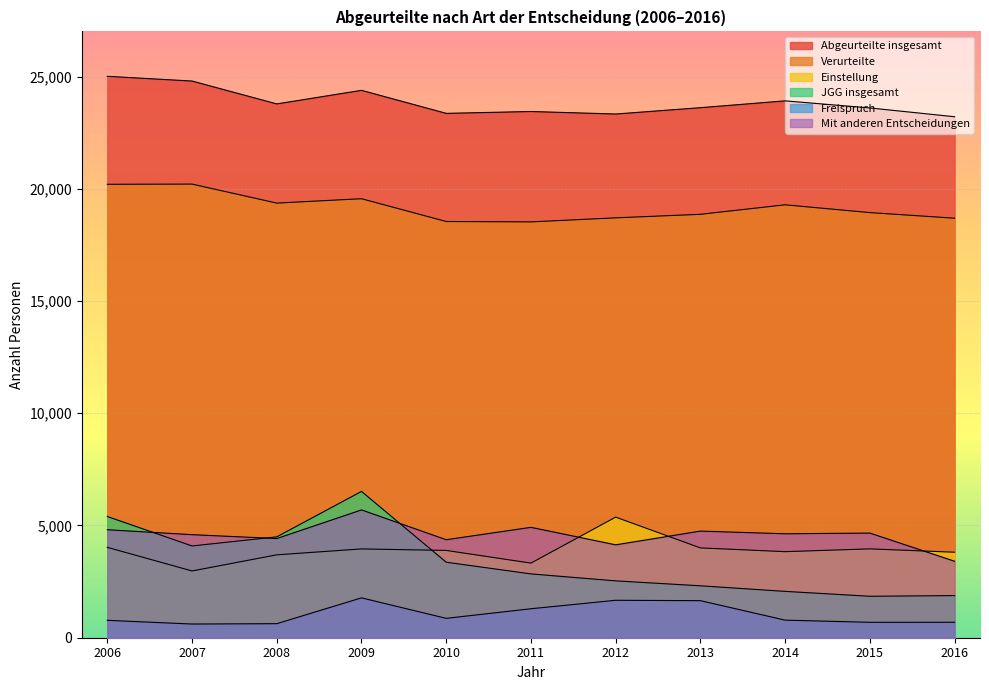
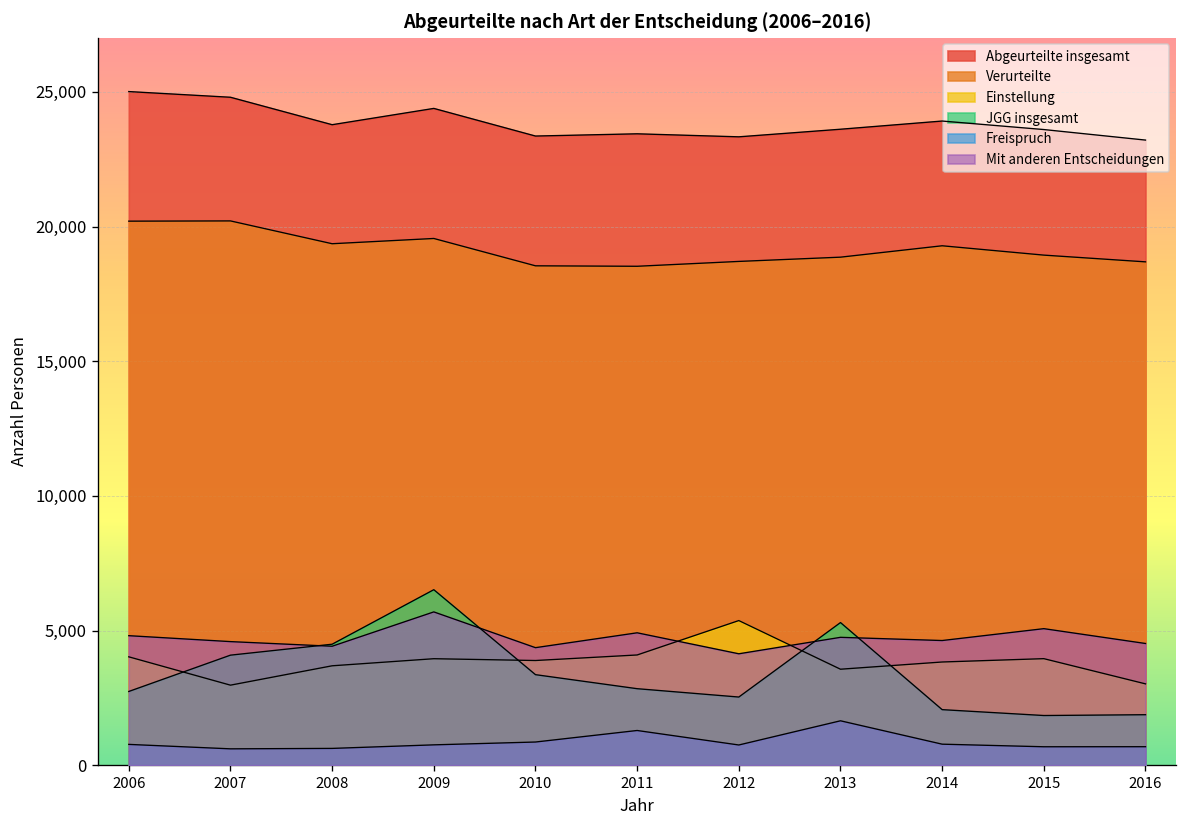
JGG insgesamt, 2006: 5,400 -> 2,700
Freispruch, 2009: 1,800 -> 800
Einstellung, 2011: 3,300 -> 4,100
Freispruch, 2012: 1,700 -> 800
Einstellung, 2013: 4,000 -> 3,600
JGG insgesamt, 2013: 2,300 -> 5,300
Mit anderen Entscheidungen, 2015: 4,700 -> 5,100
Einstellung, 2016: 3,800 -> 3,000
Mit anderen Entscheidungen, 2016: 3,400 -> 4,500
